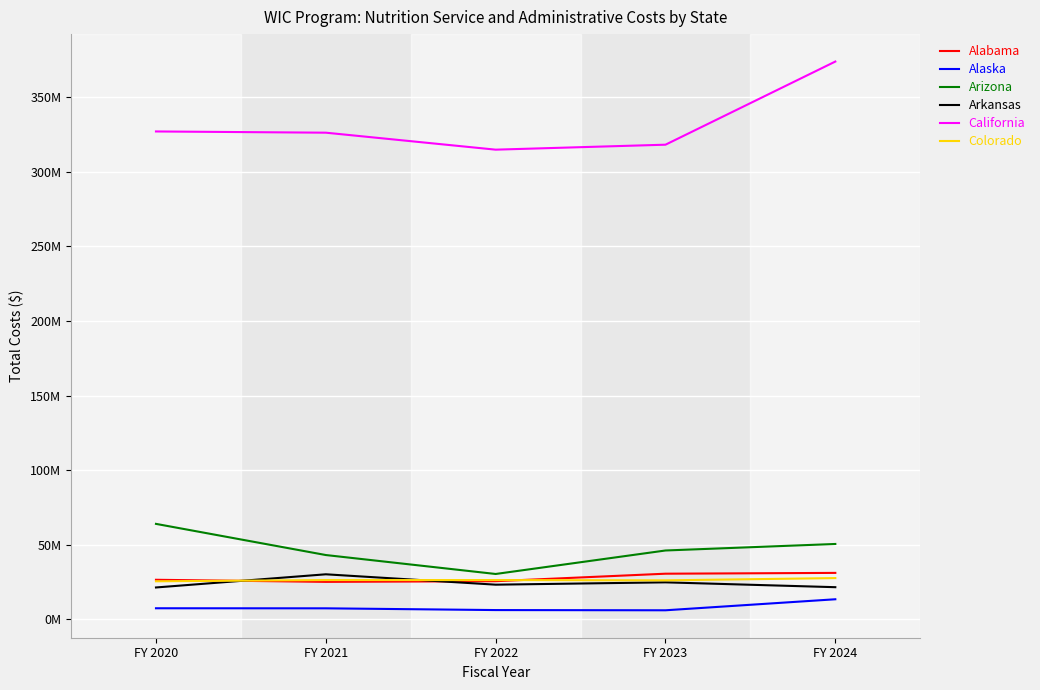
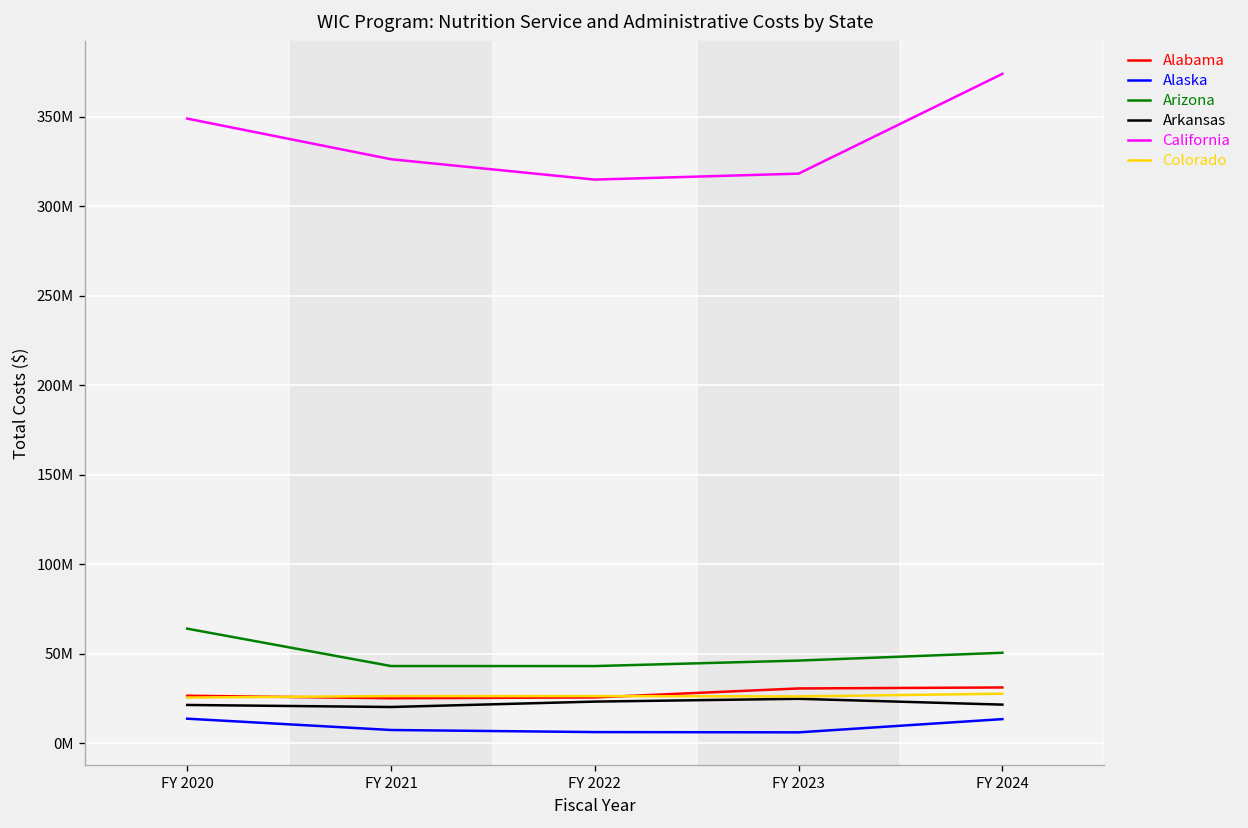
Alaska, FY 2020: 7000000 -> 14000000
California, FY 2020: 327000000 -> 349000000
Arkansas, FY 2021: 30000000 -> 20000000
Arizona, FY 2022: 30000000 -> 43000000
